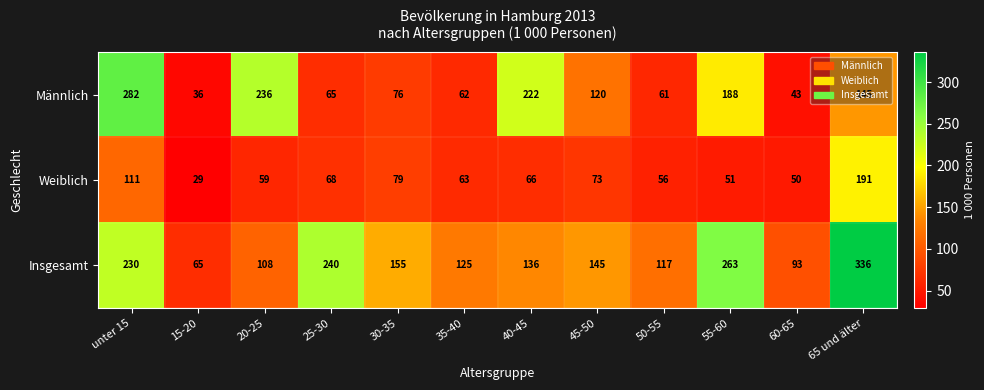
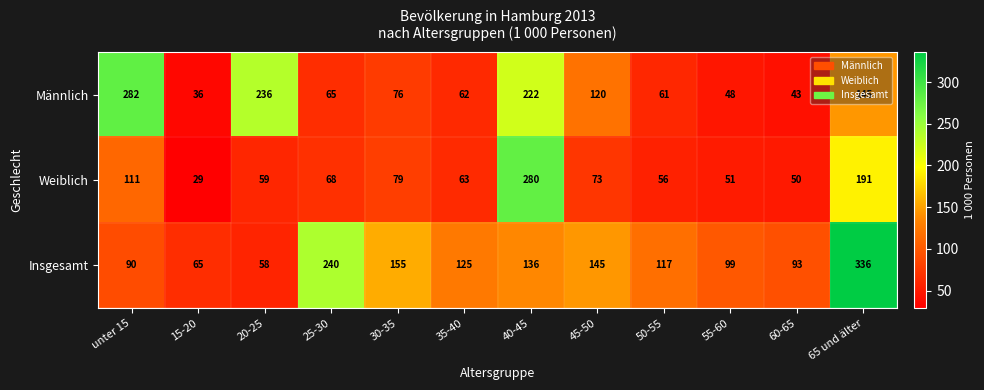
Männlich, 55-60: 188 -> 48
Weiblich, 40-45: 66 -> 280
Insgesamt, unter 15: 230 -> 90
Insgesamt, 20-25: 108 -> 58
Insgesamt, 55-60: 263 -> 99
